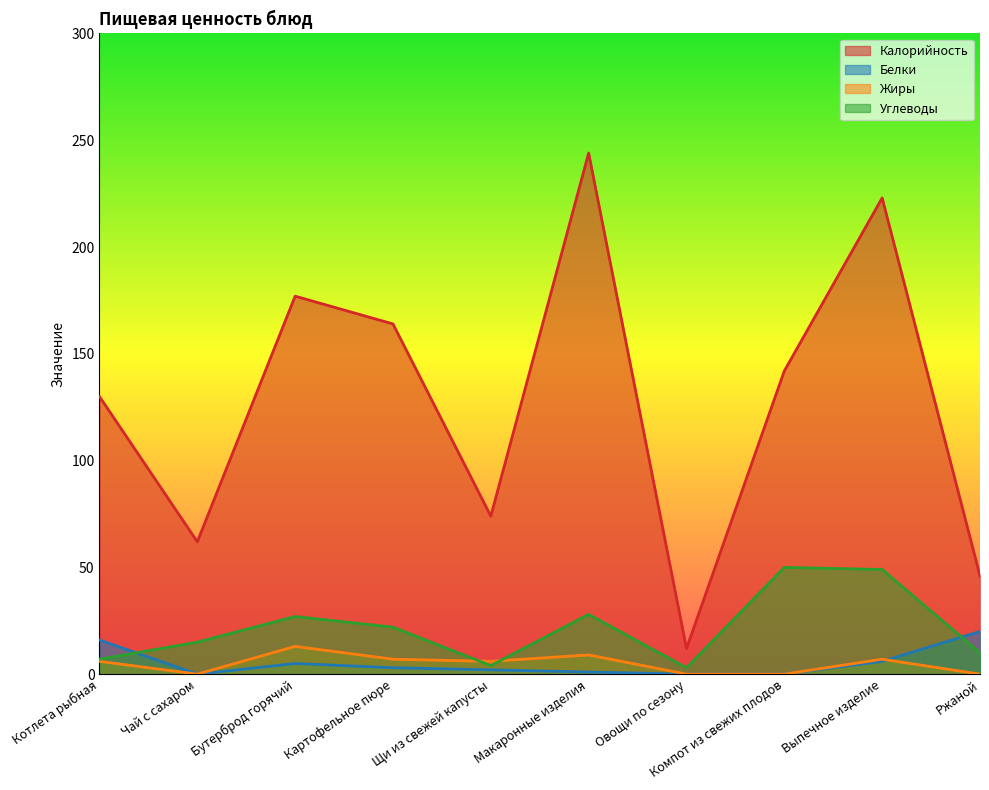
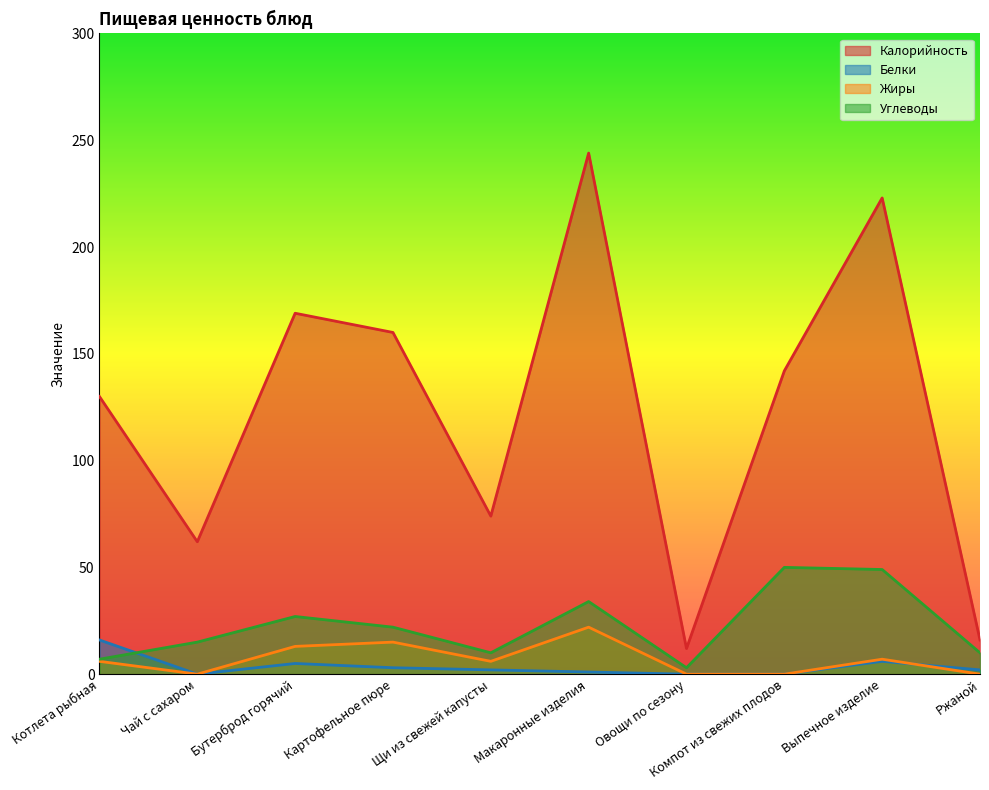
Калорийность, Бутерброд горячий: 177 -> 169
Калорийность, Картофельное пюре: 164 -> 160
Жиры, Картофельное пюре: 7 -> 15
Углеводы, Щи из свежей капусты: 4 -> 10
Жиры, Макаронные изделия: 9 -> 22
Углеводы, Макаронные изделия: 28 -> 34
Калорийность, Ржаной: 46 -> 16
Белки, Ржаной: 20 -> 2
